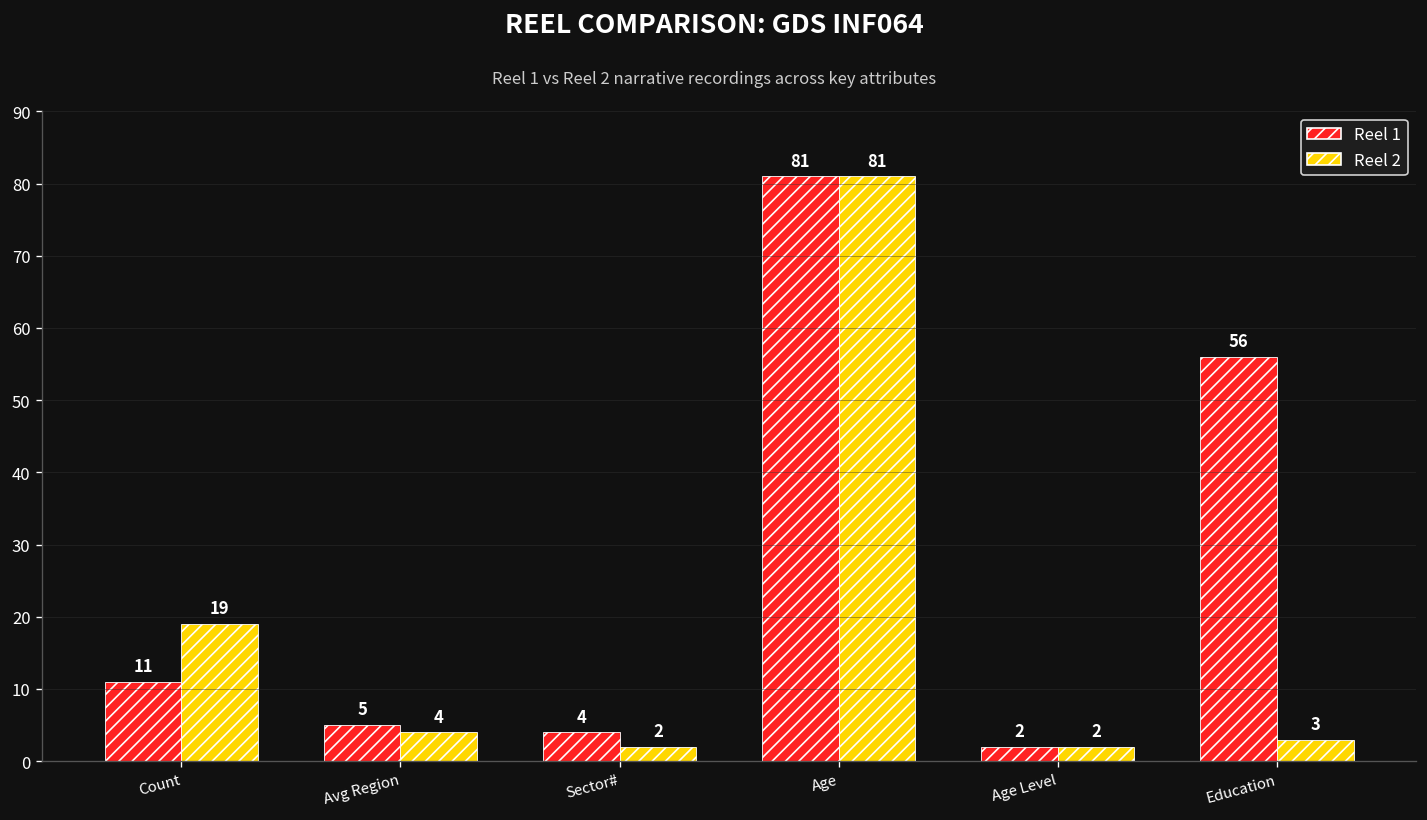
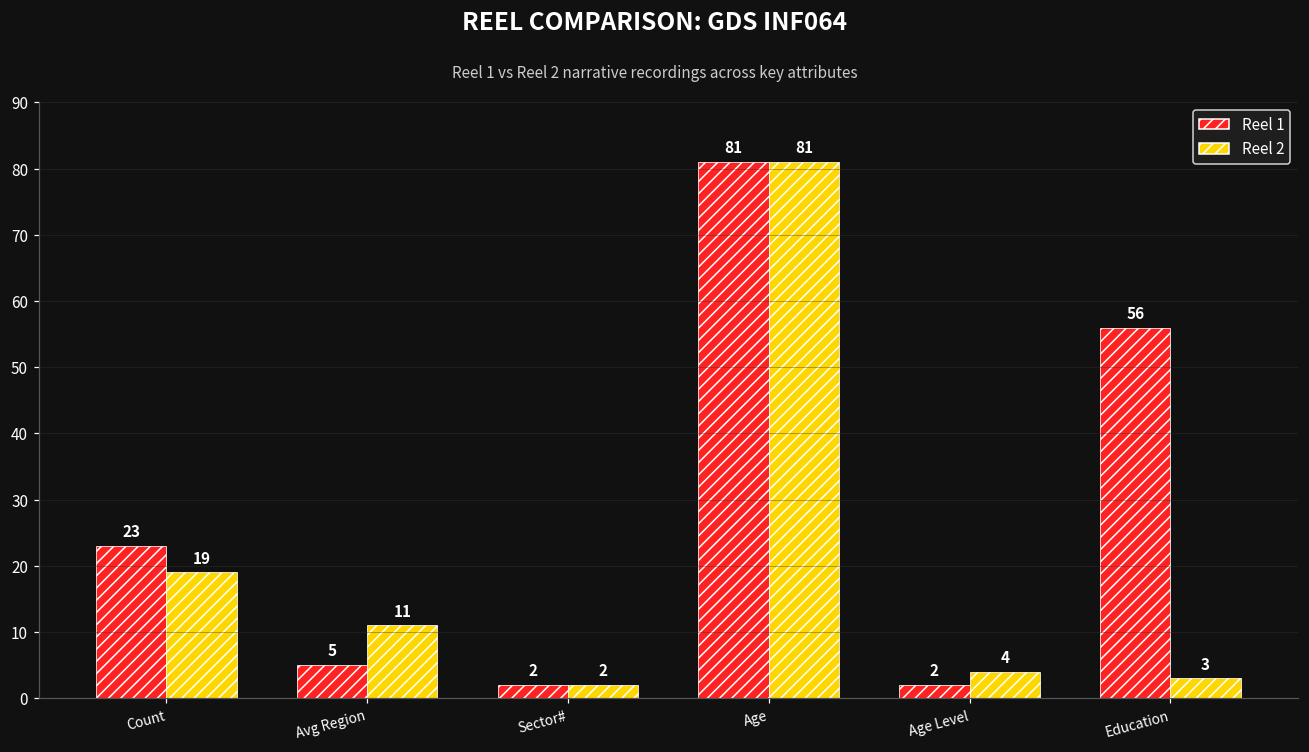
Reel 1, Count: 11 -> 23
Reel 2, Avg Region: 4 -> 11
Reel 1, Sector#: 4 -> 2
Reel 2, Age Level: 2 -> 4
